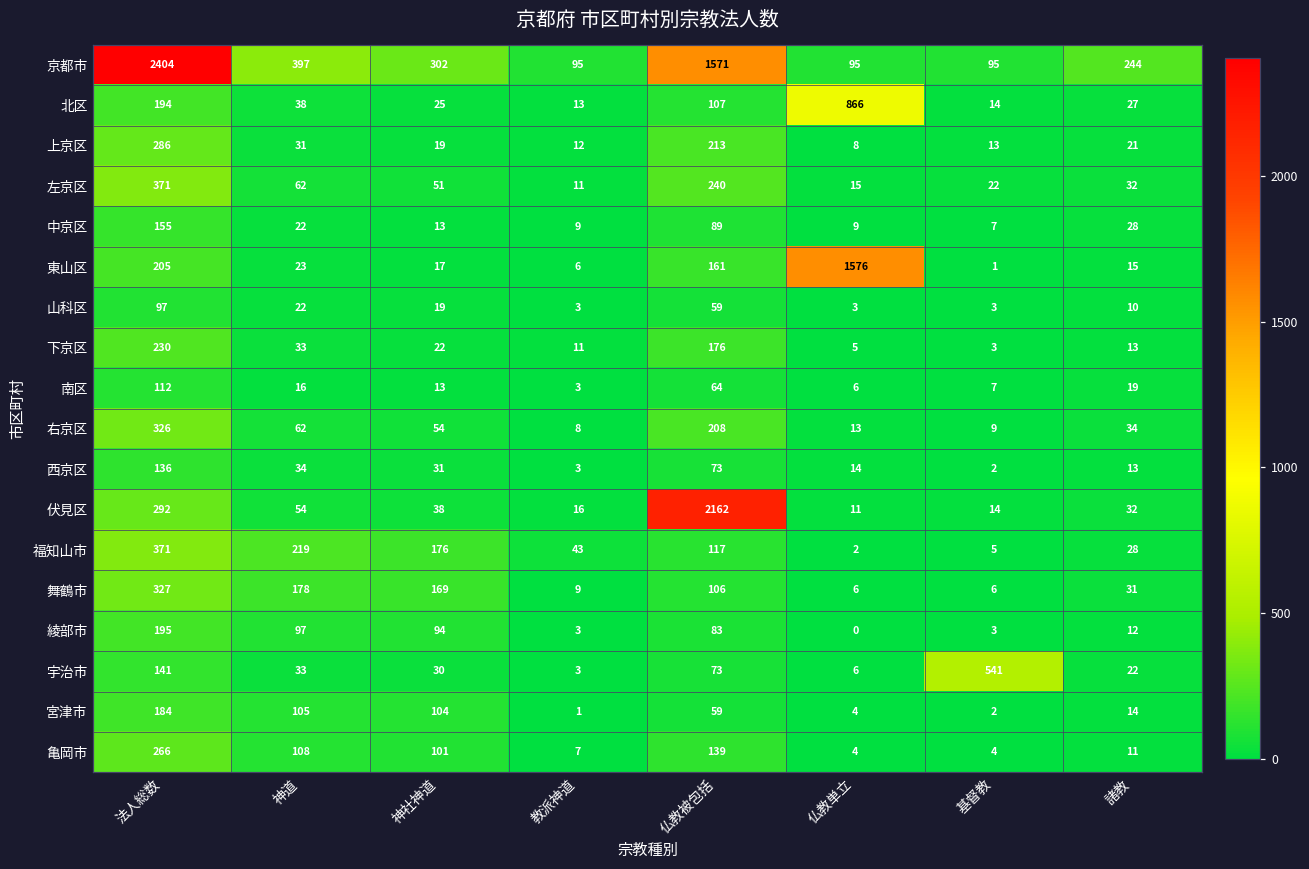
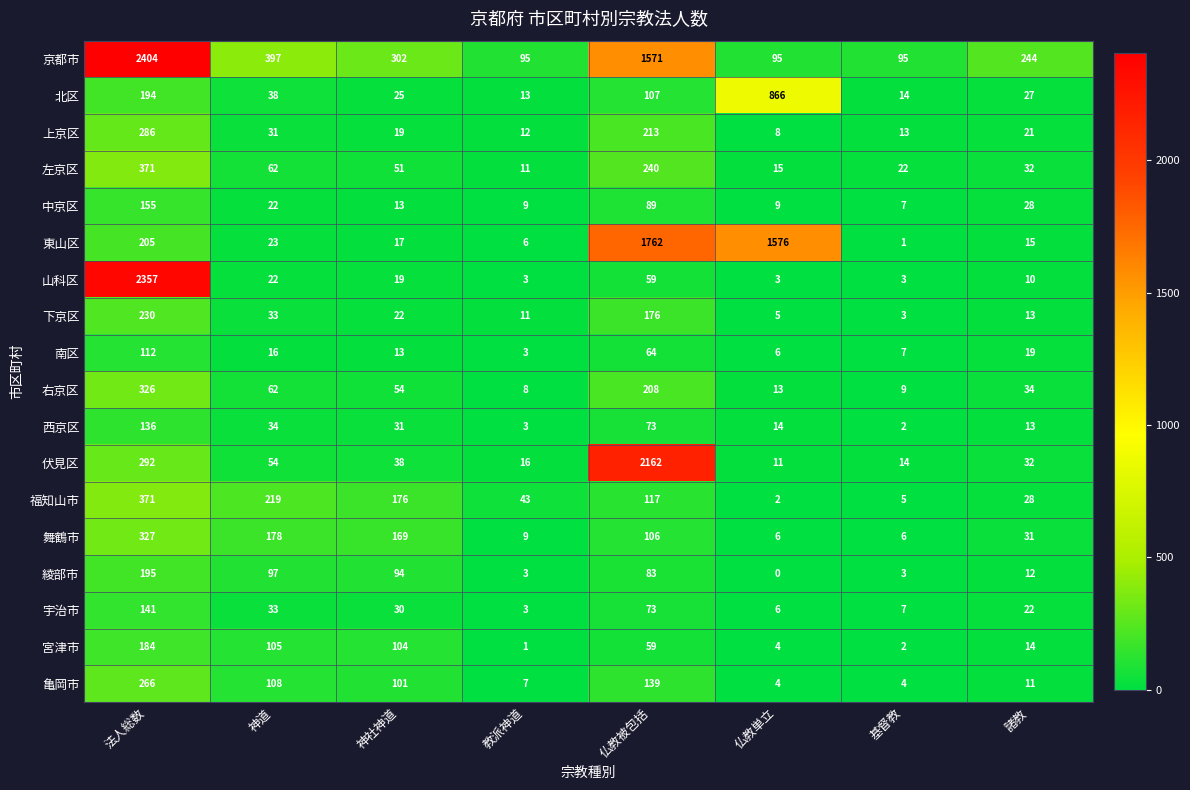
東山区, 仏教被包括: 161 -> 1762
山科区, 法人総数: 97 -> 2357
宇治市, 基督教: 541 -> 7
